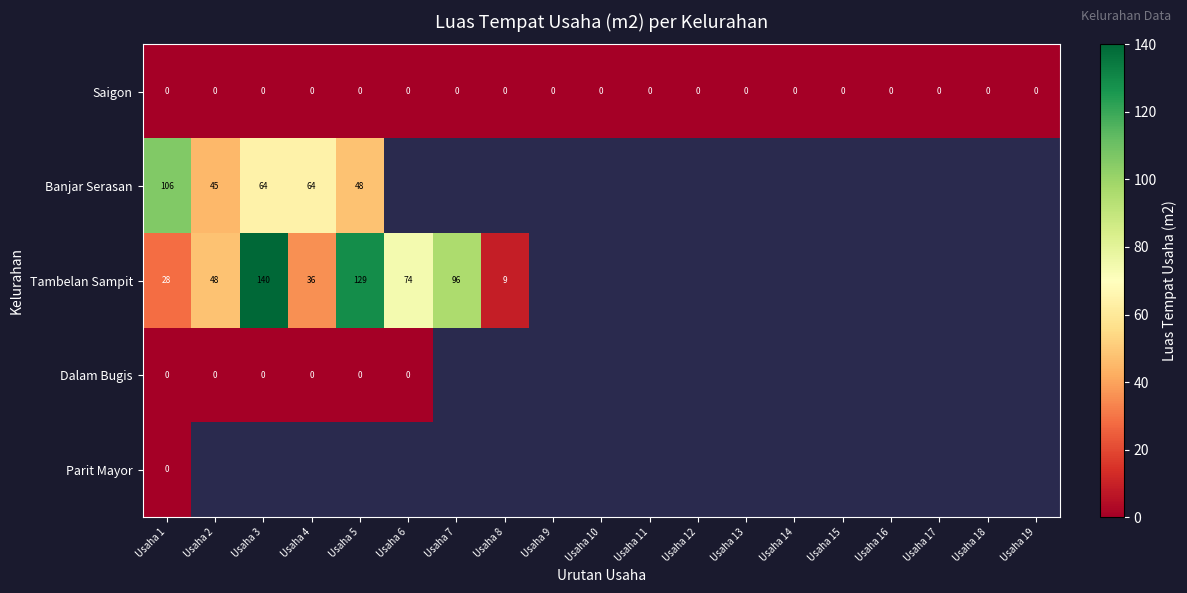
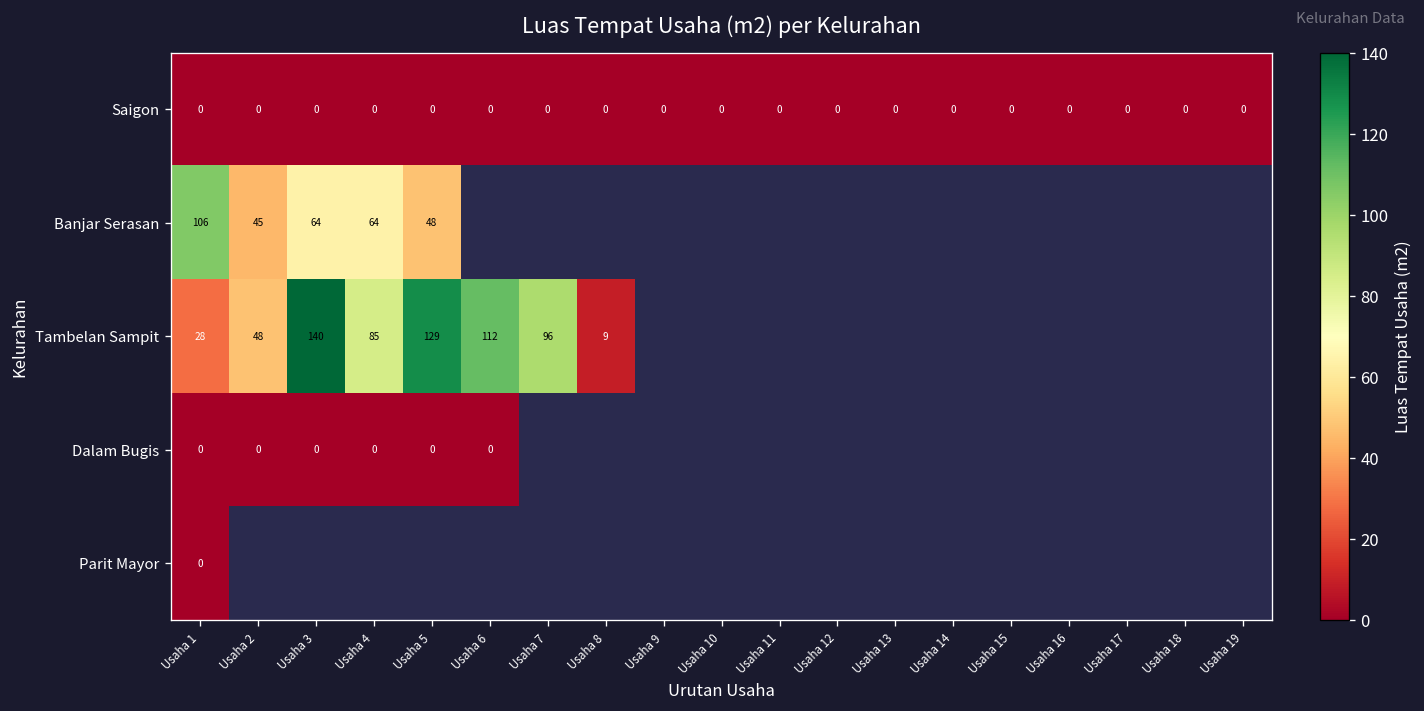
Tambelan Sampit, Usaha 4: 36 -> 85
Tambelan Sampit, Usaha 6: 74 -> 112
